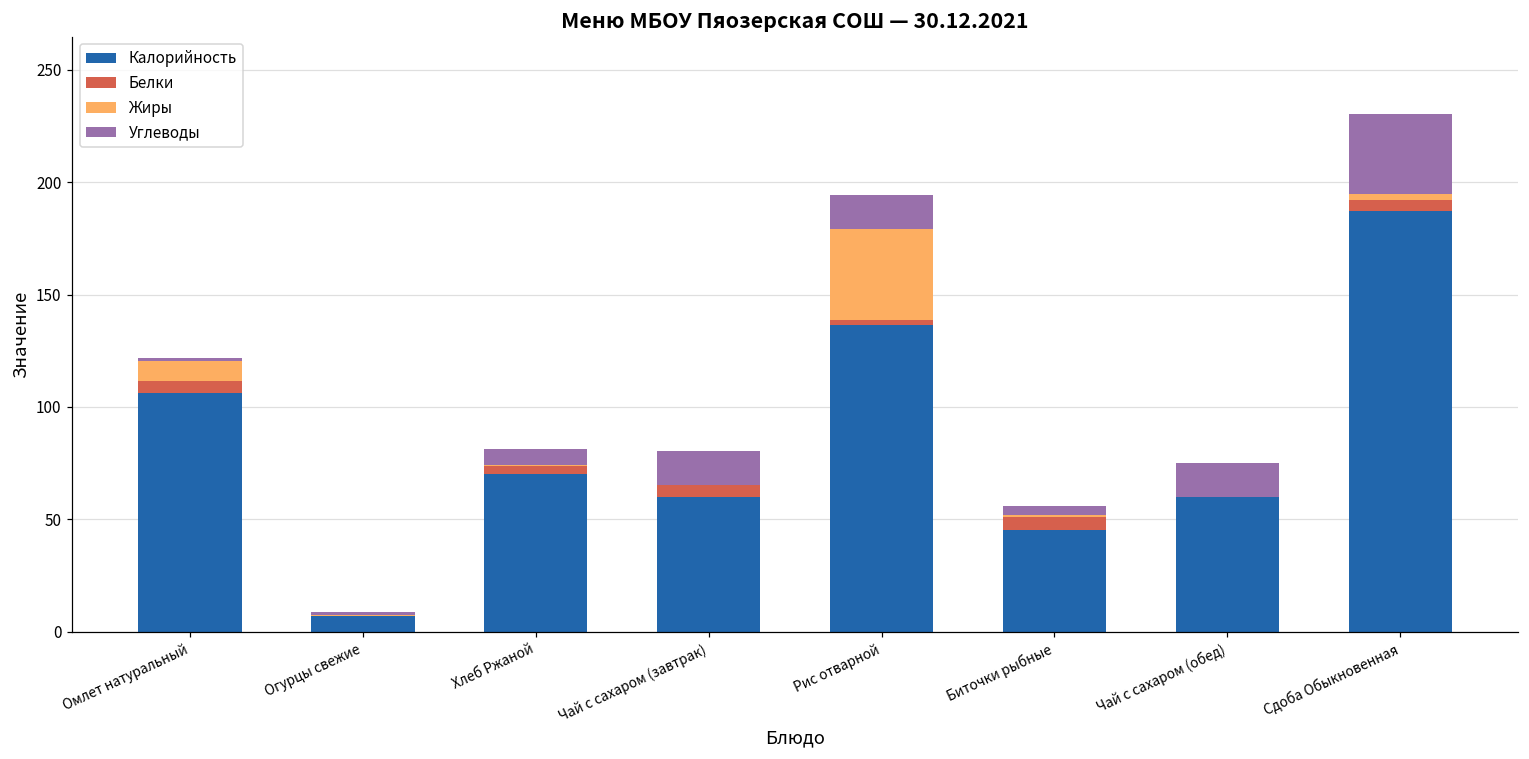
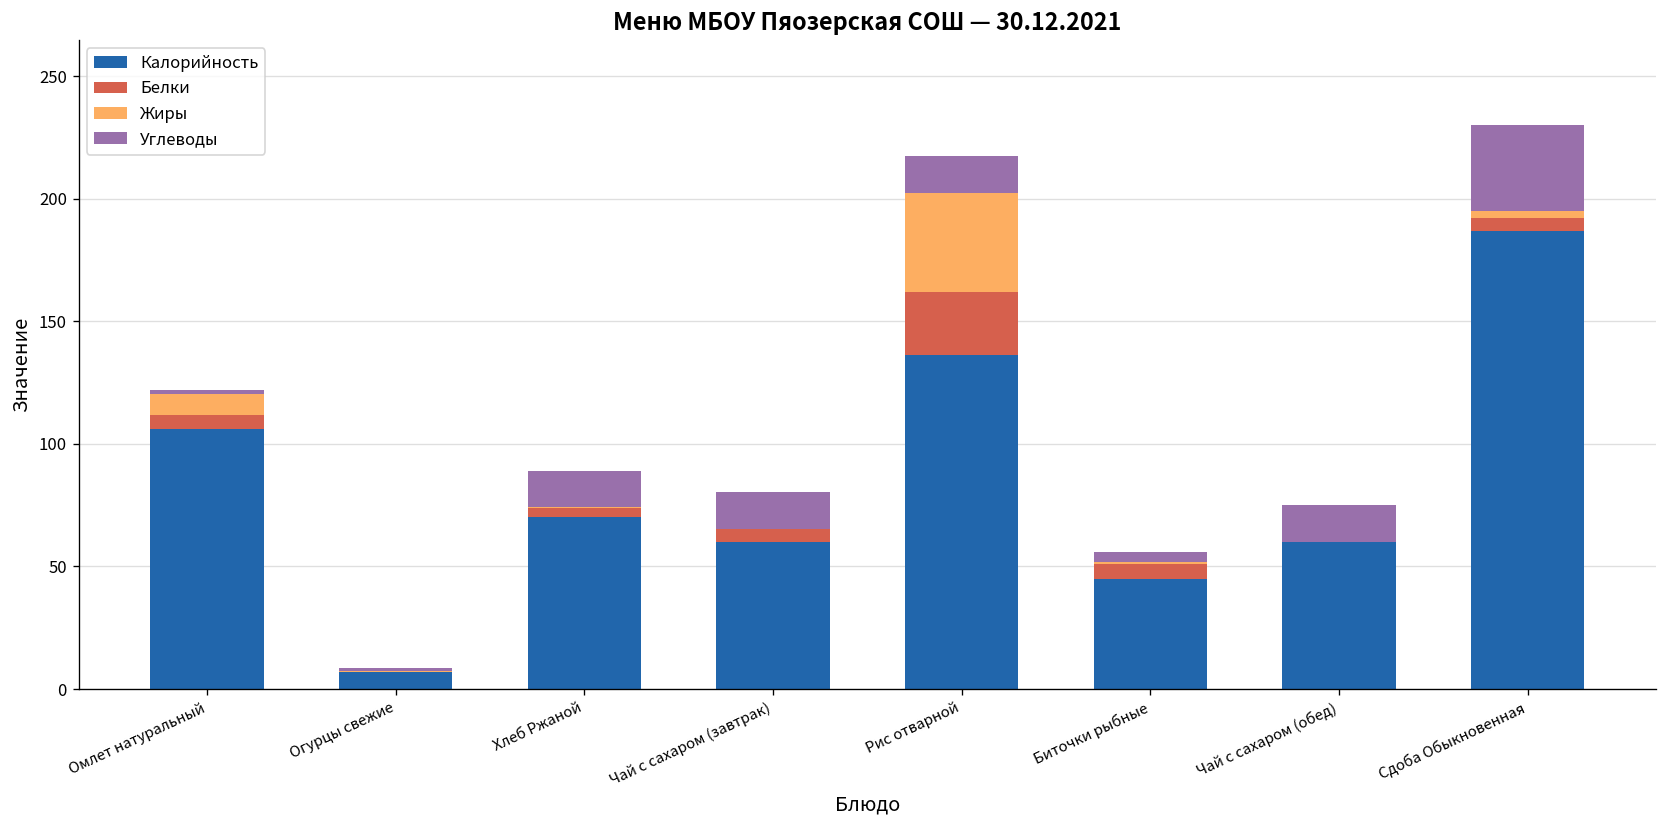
Углеводы, Хлеб Ржаной: 7 -> 15
Белки, Рис отварной: 2 -> 26
